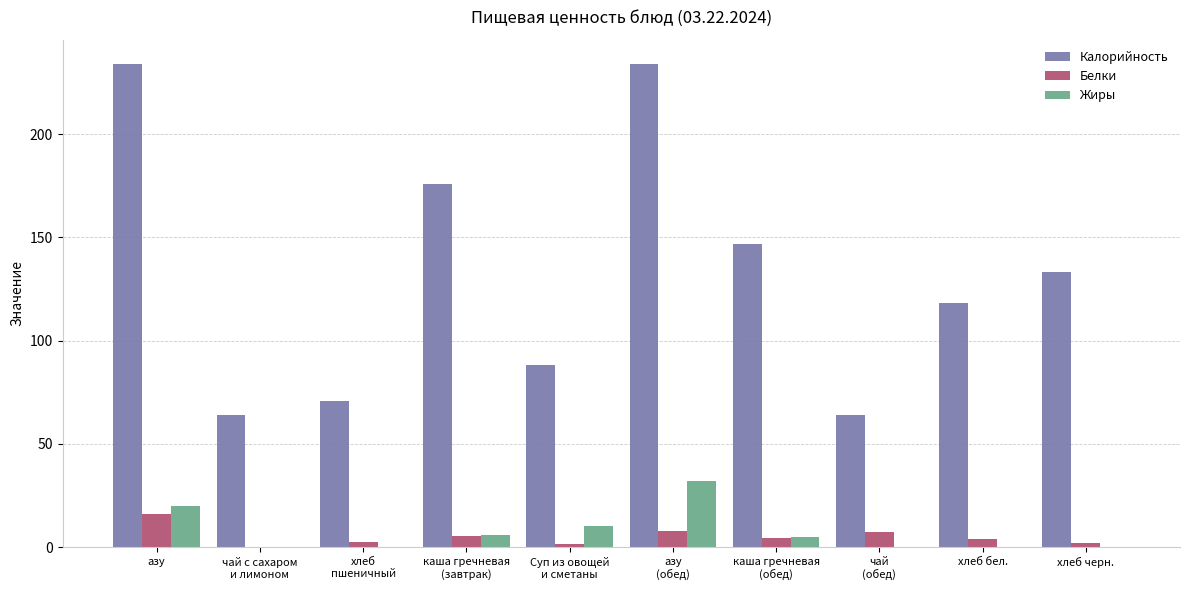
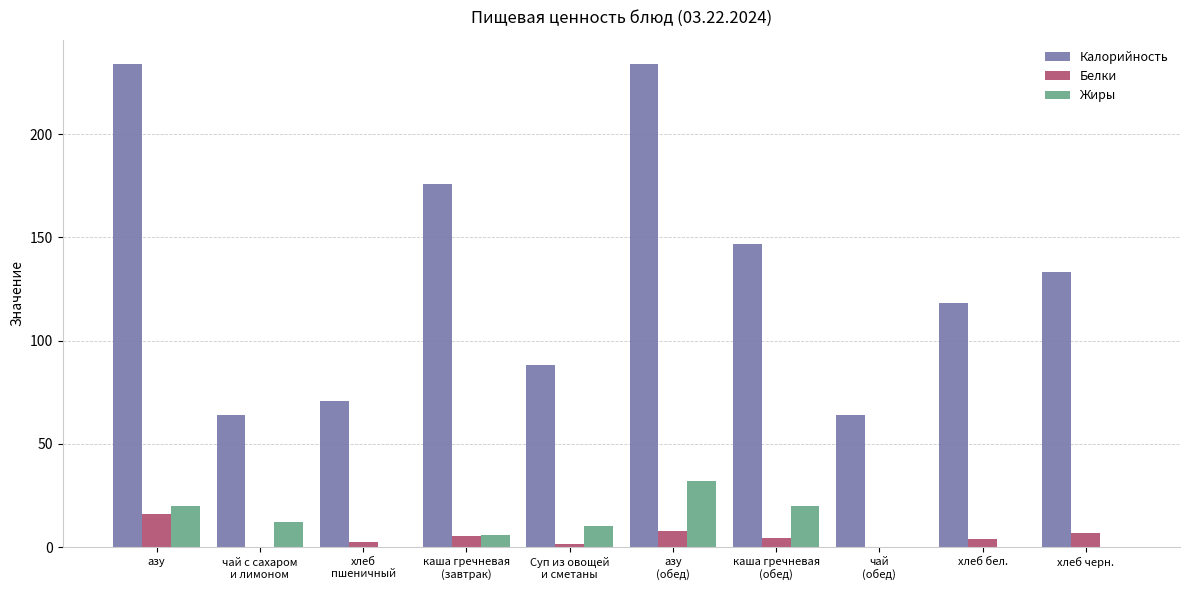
Жиры, чай с сахаром и лимоном: 0 -> 12
Жиры, каша гречневая (обед): 5 -> 20
Белки, чай (обед): 7 -> 0
Белки, хлеб черн.: 2 -> 7
